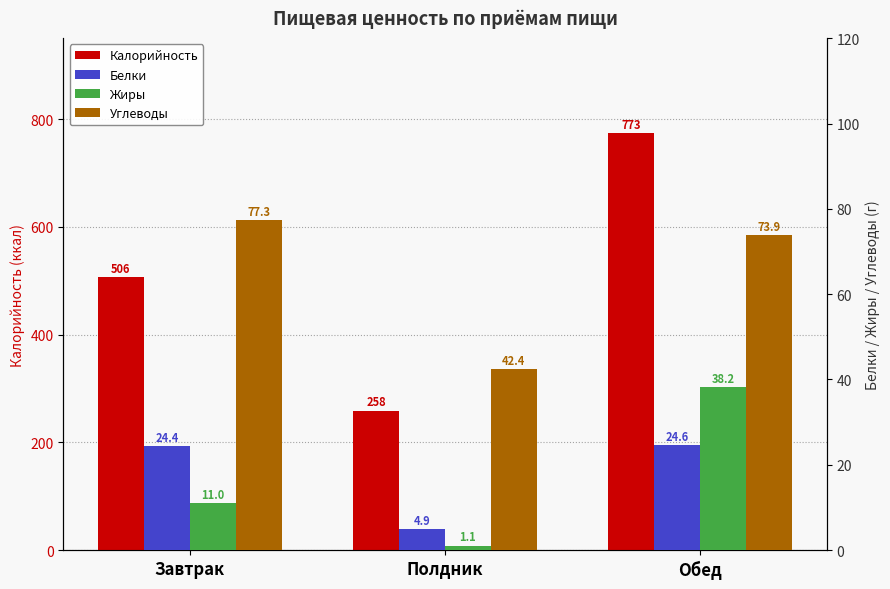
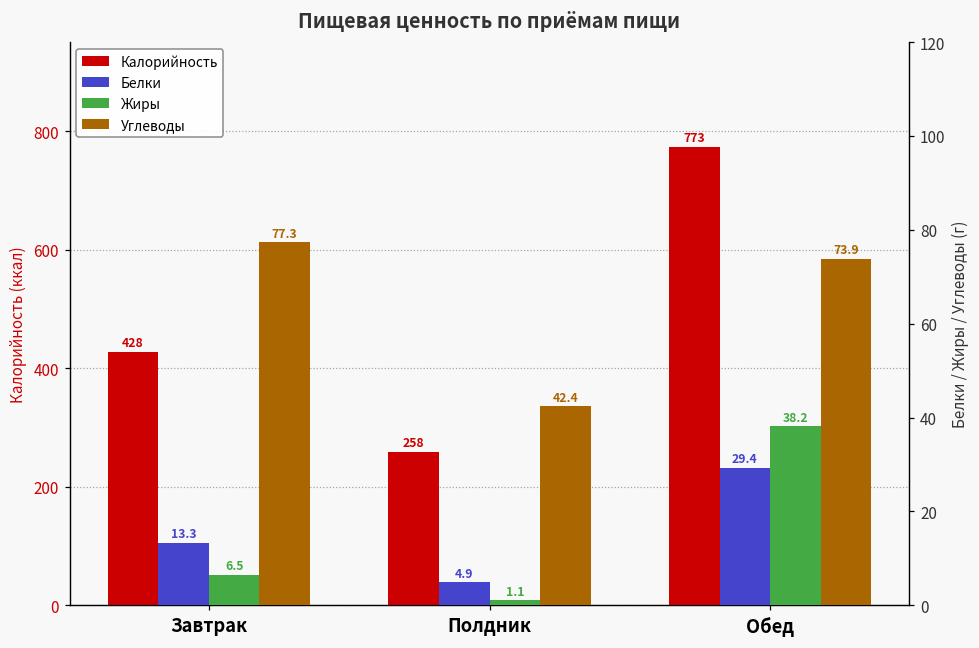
Калорийность, Завтрак: 506 -> 428
Белки, Завтрак: 24.4 -> 13.3
Жиры, Завтрак: 11.0 -> 6.5
Белки, Обед: 24.6 -> 29.4
